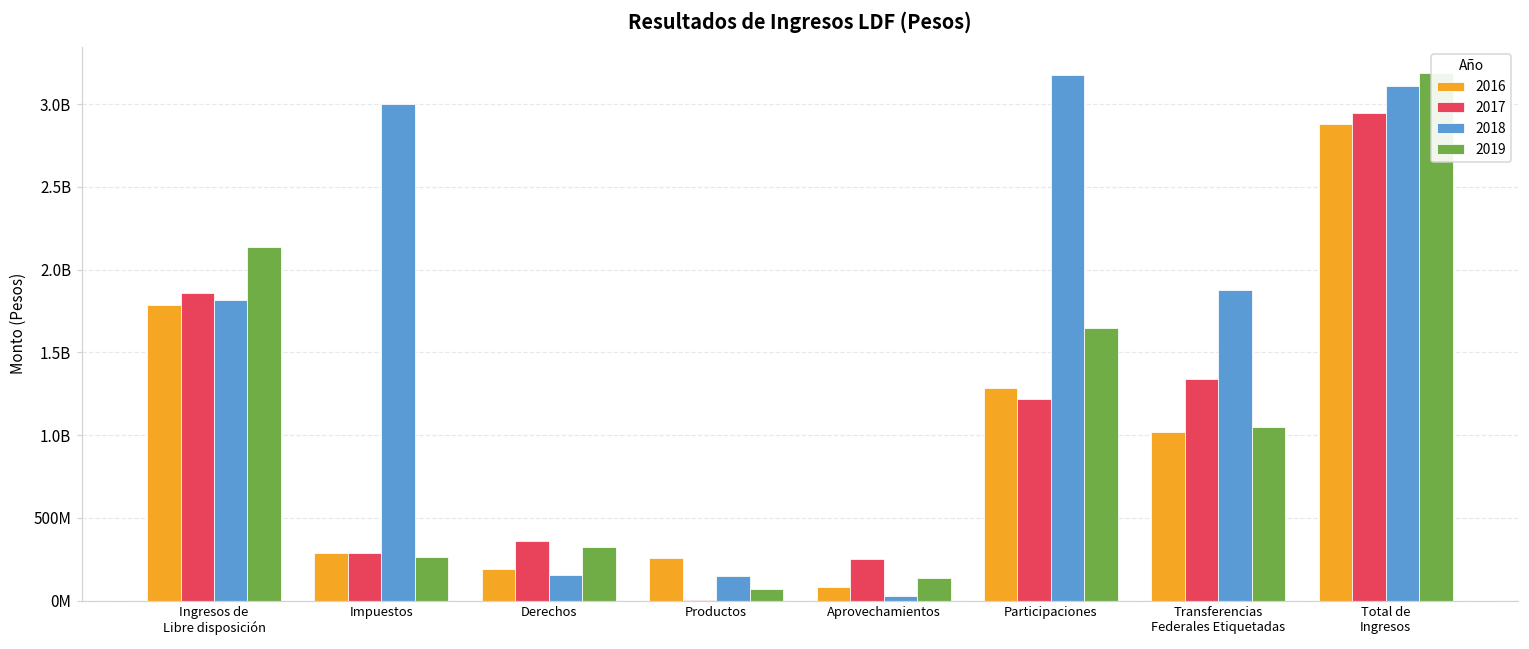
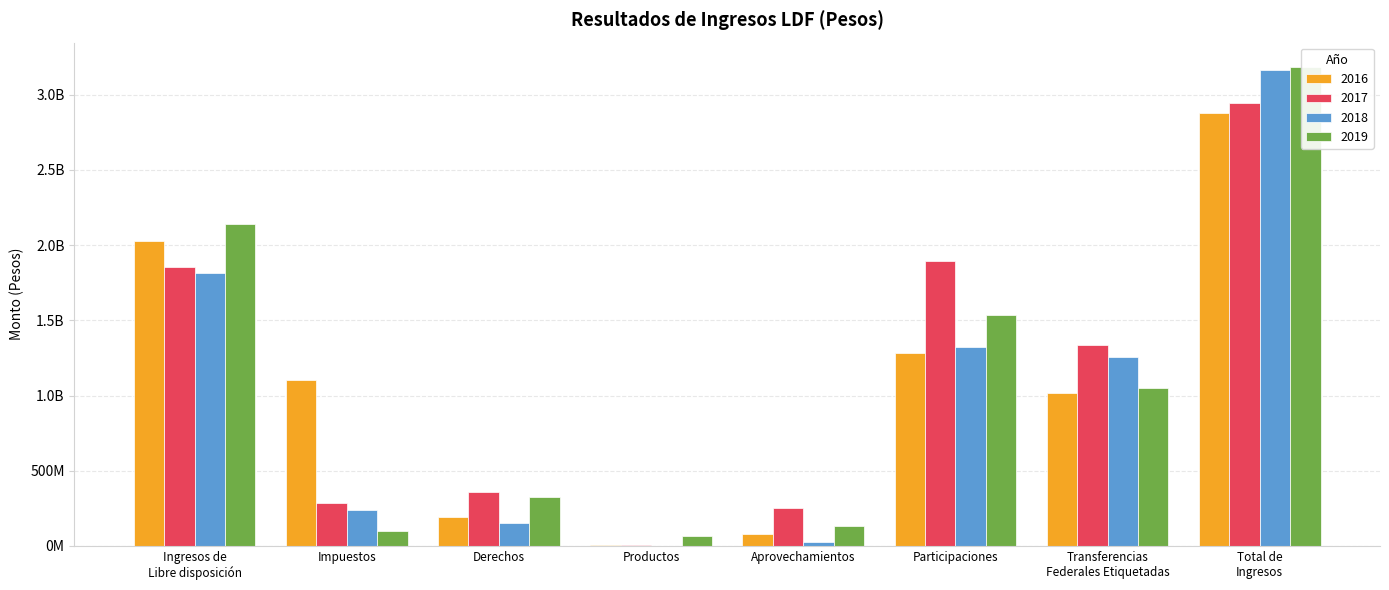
2016, Ingresos de Libre disposición: 1780000000 -> 2030000000
2016, Impuestos: 290000000 -> 1100000000
2018, Impuestos: 3000000000 -> 240000000
2019, Impuestos: 260000000 -> 100000000
2016, Productos: 260000000 -> 0
2018, Productos: 150000000 -> 0
2017, Participaciones: 1220000000 -> 1890000000
2018, Participaciones: 3170000000 -> 1330000000
2019, Participaciones: 1650000000 -> 1540000000
2018, Transferencias Federales Etiquetadas: 1880000000 -> 1260000000
2018, Total de Ingresos: 3110000000 -> 3160000000
